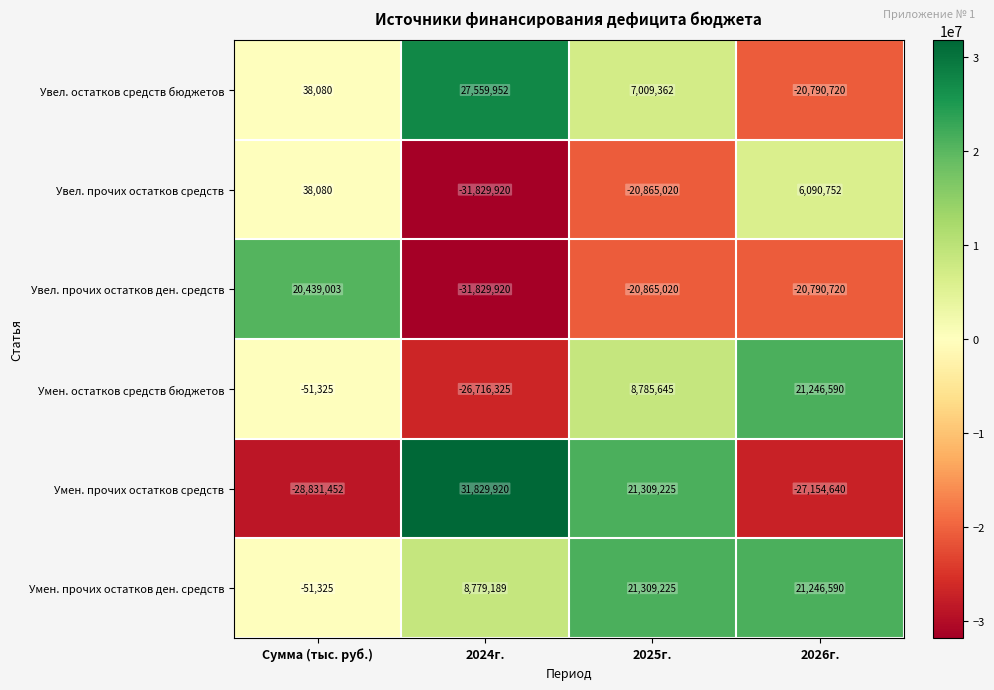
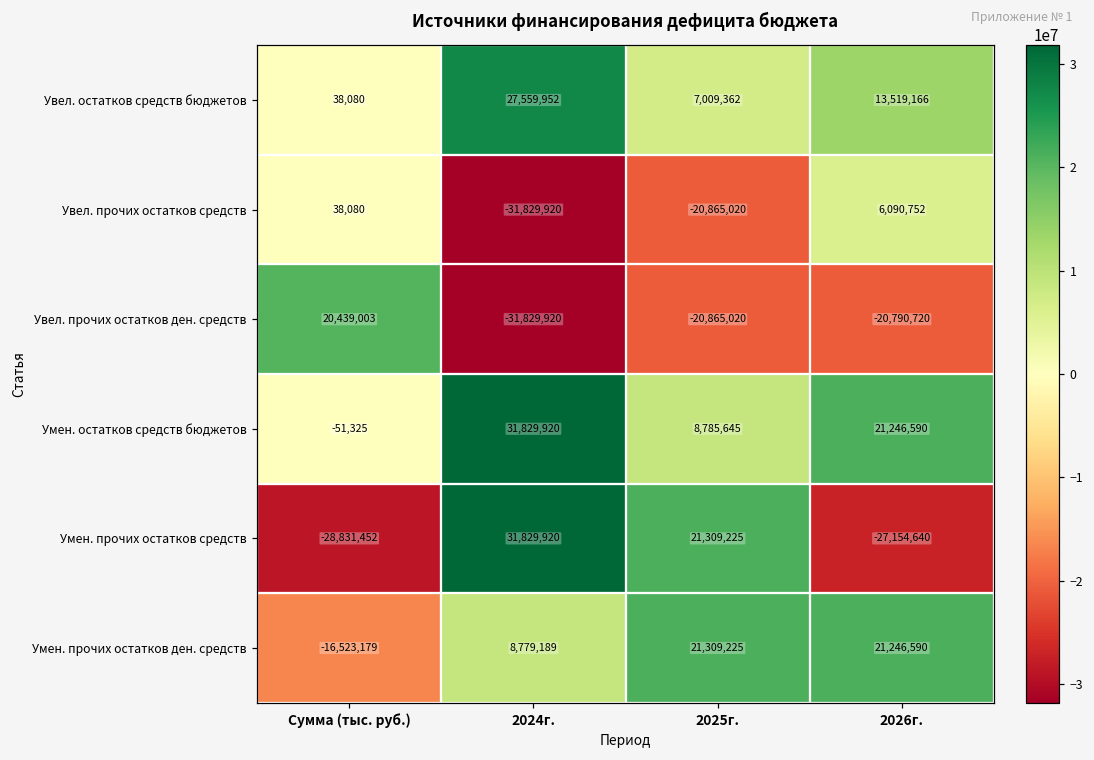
Увел. остатков средств бюджетов, 2026г.: -20,790,720 -> 13,519,166
Умен. остатков средств бюджетов, 2024г.: -26,716,325 -> 31,829,920
Умен. прочих остатков ден. средств, Сумма (тыс. руб.): -51,325 -> -16,523,179
